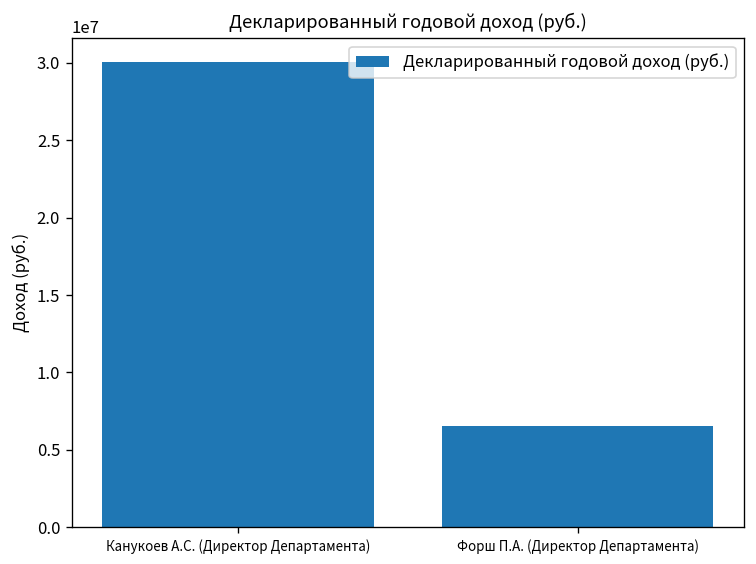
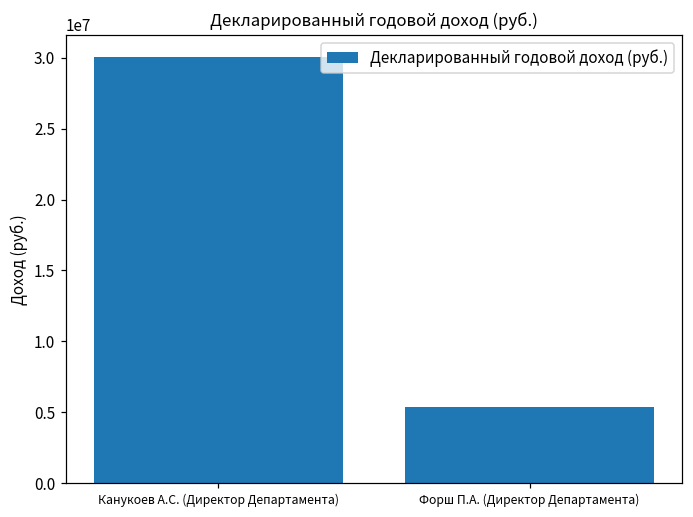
Форш П.А. (Директор Департамента): 6500000 -> 5400000
